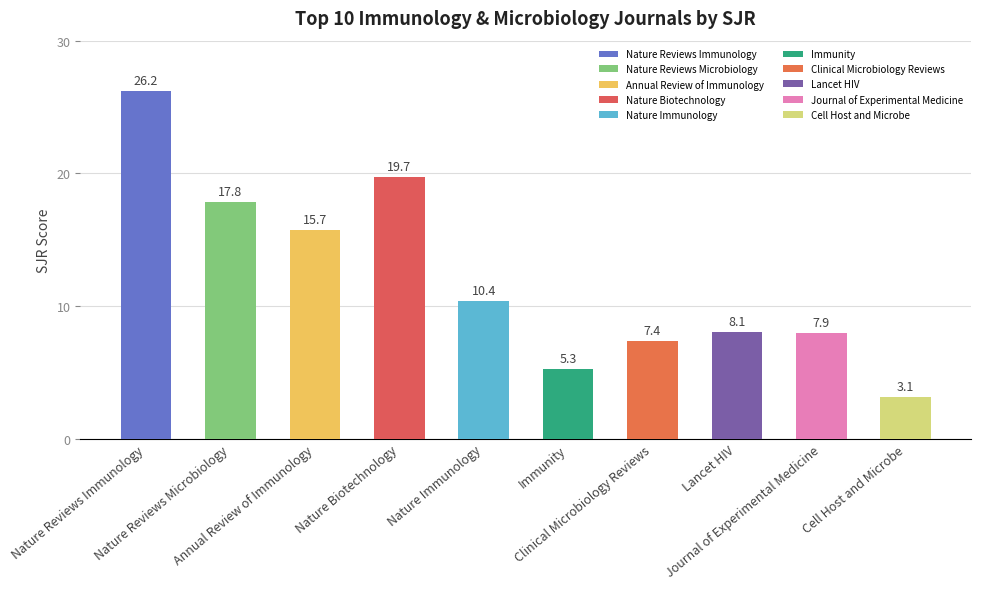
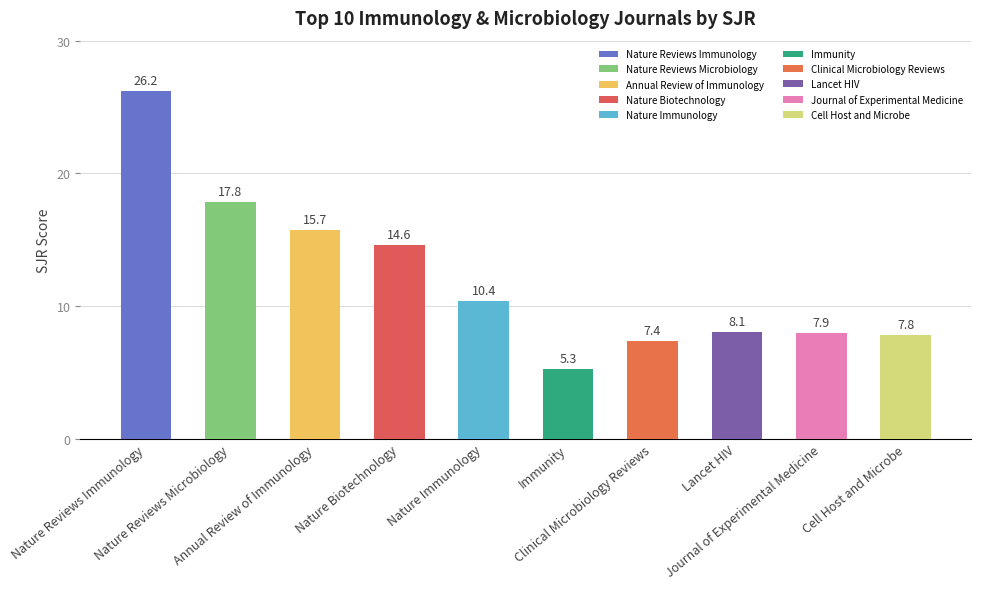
Nature Biotechnology: 19.7 -> 14.6
Cell Host and Microbe: 3.1 -> 7.8
